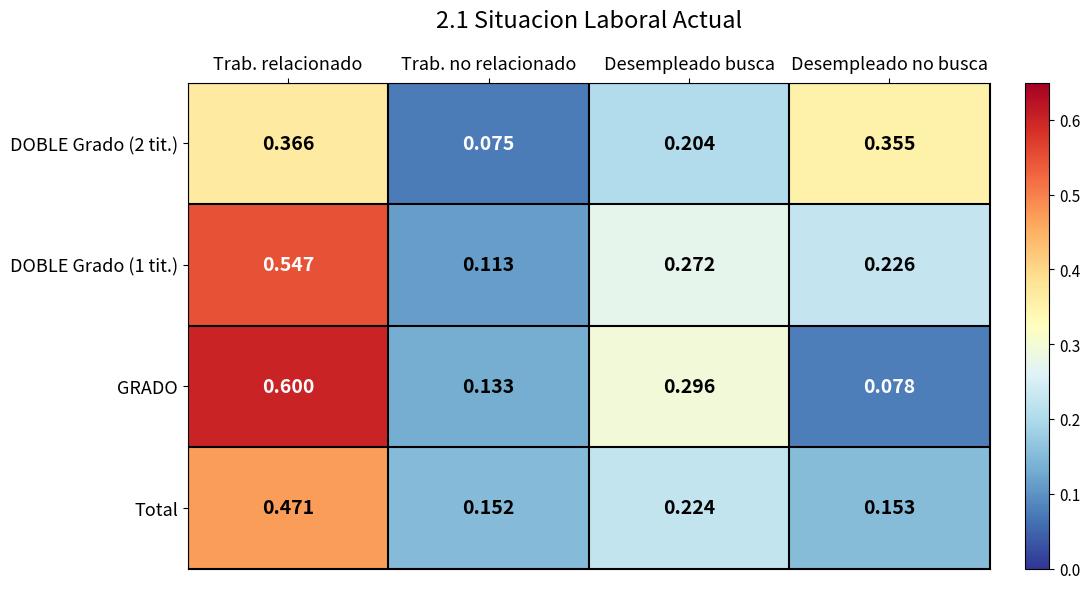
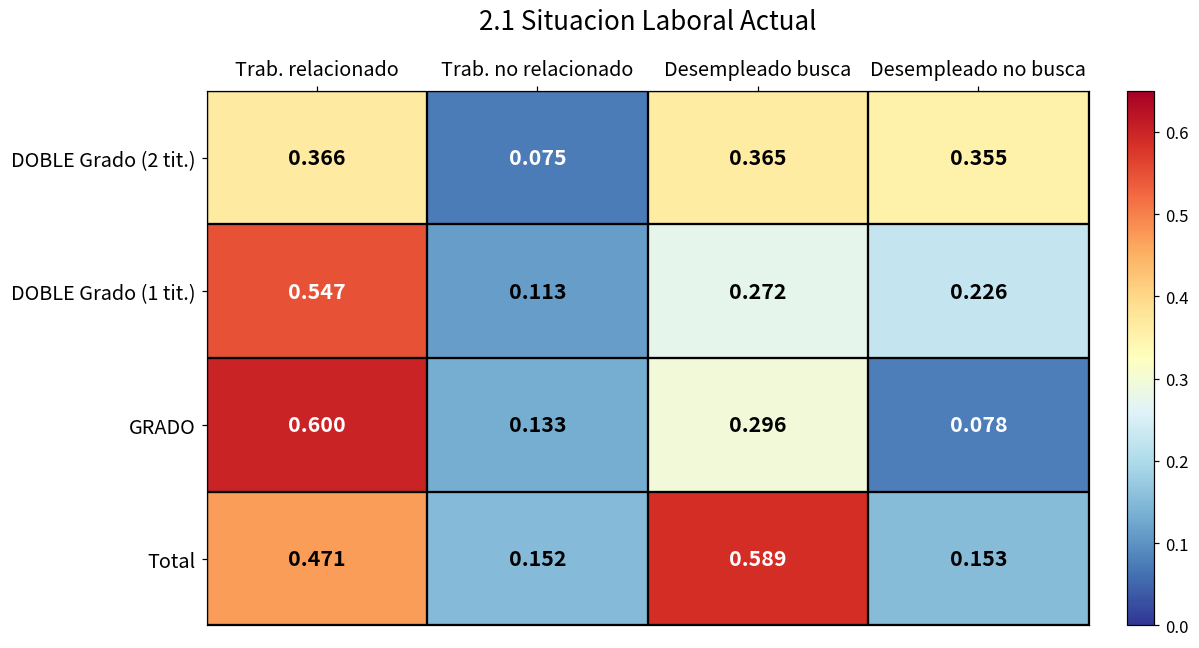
DOBLE Grado (2 tit.), Desempleado busca: 0.204 -> 0.365
Total, Desempleado busca: 0.224 -> 0.589
